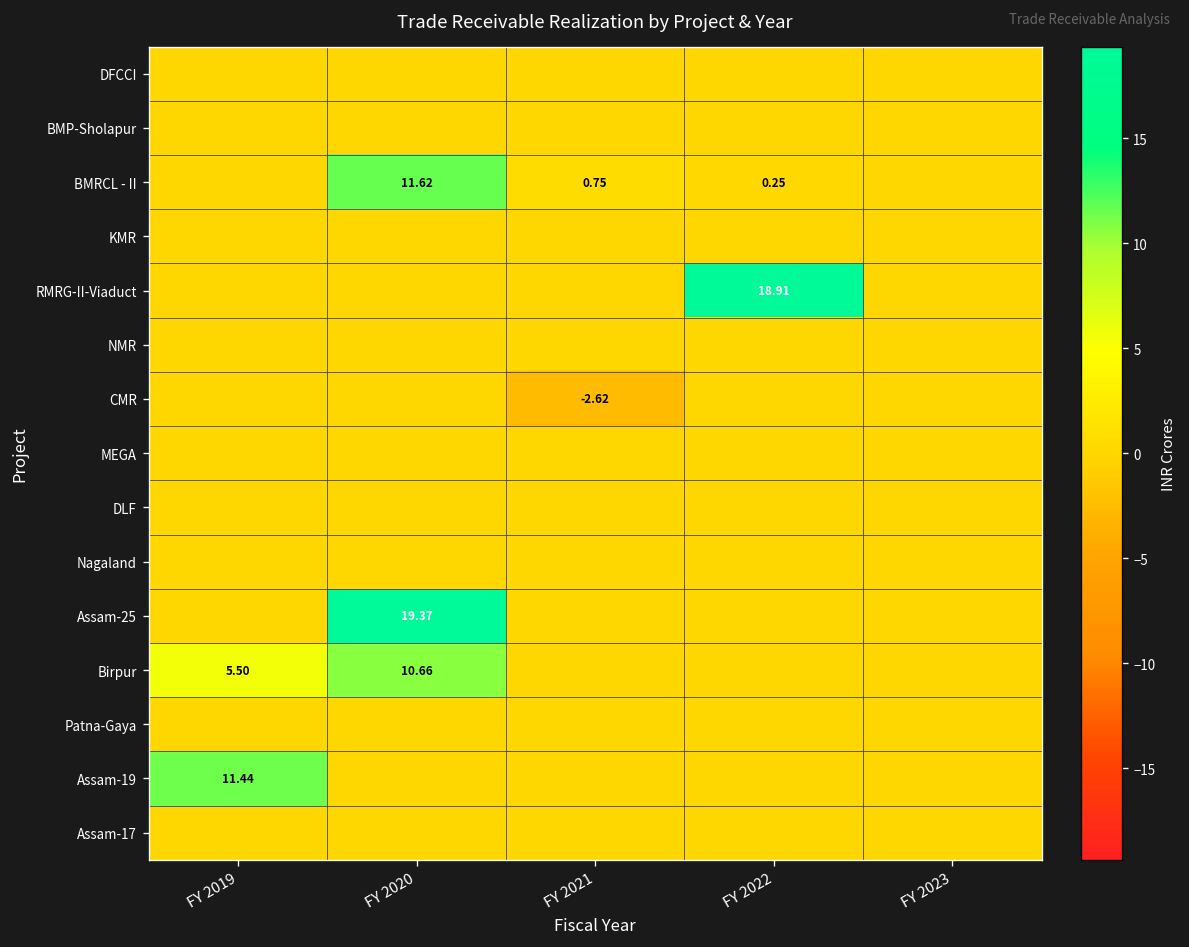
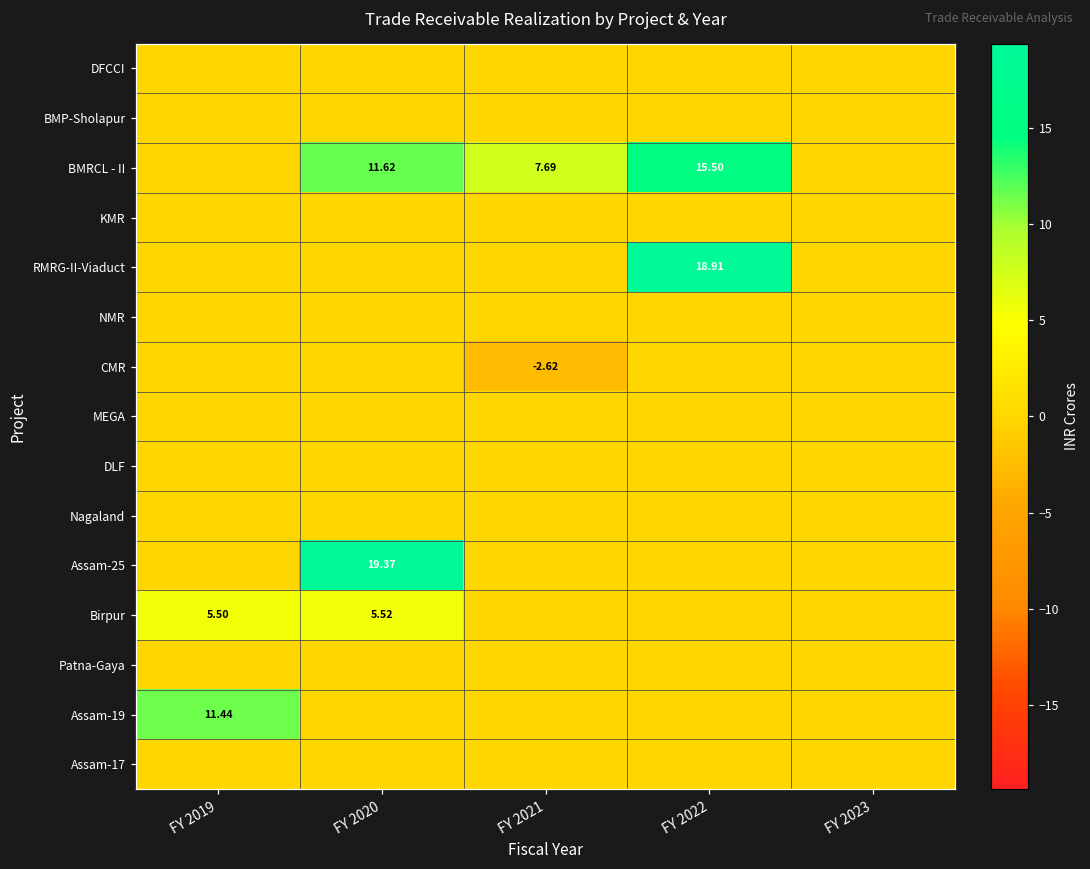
BMRCL - II, FY 2021: 0.75 -> 7.69
BMRCL - II, FY 2022: 0.25 -> 15.50
Birpur, FY 2020: 10.66 -> 5.52
